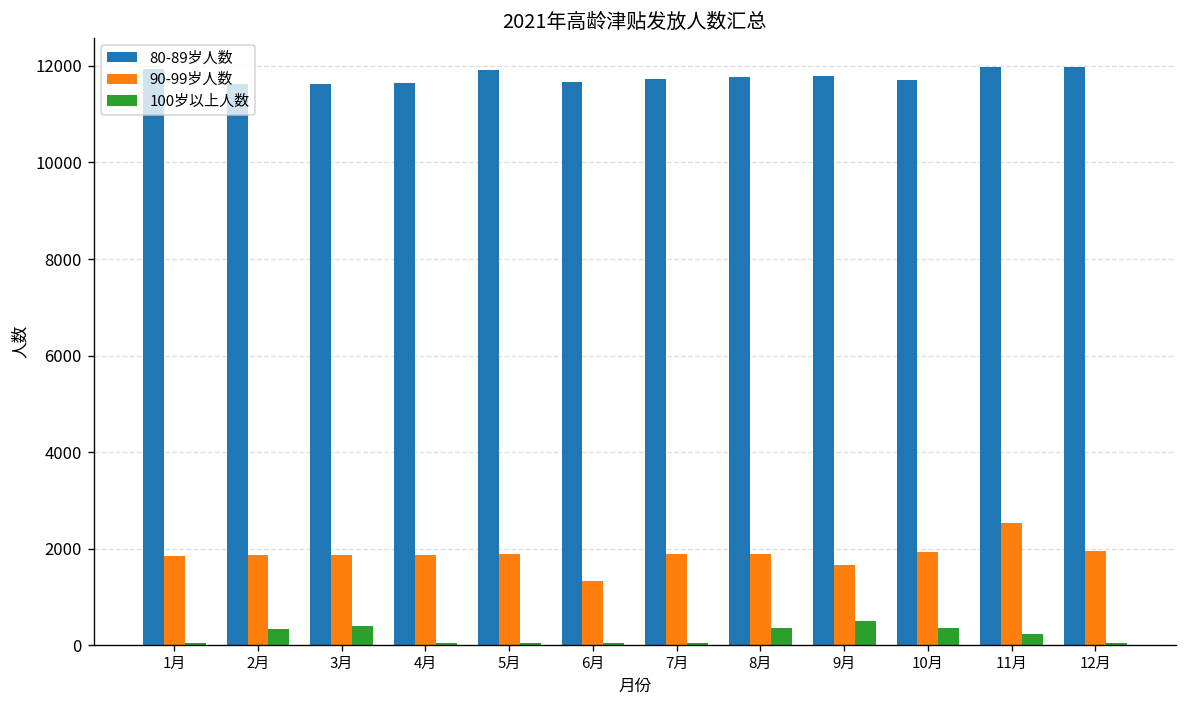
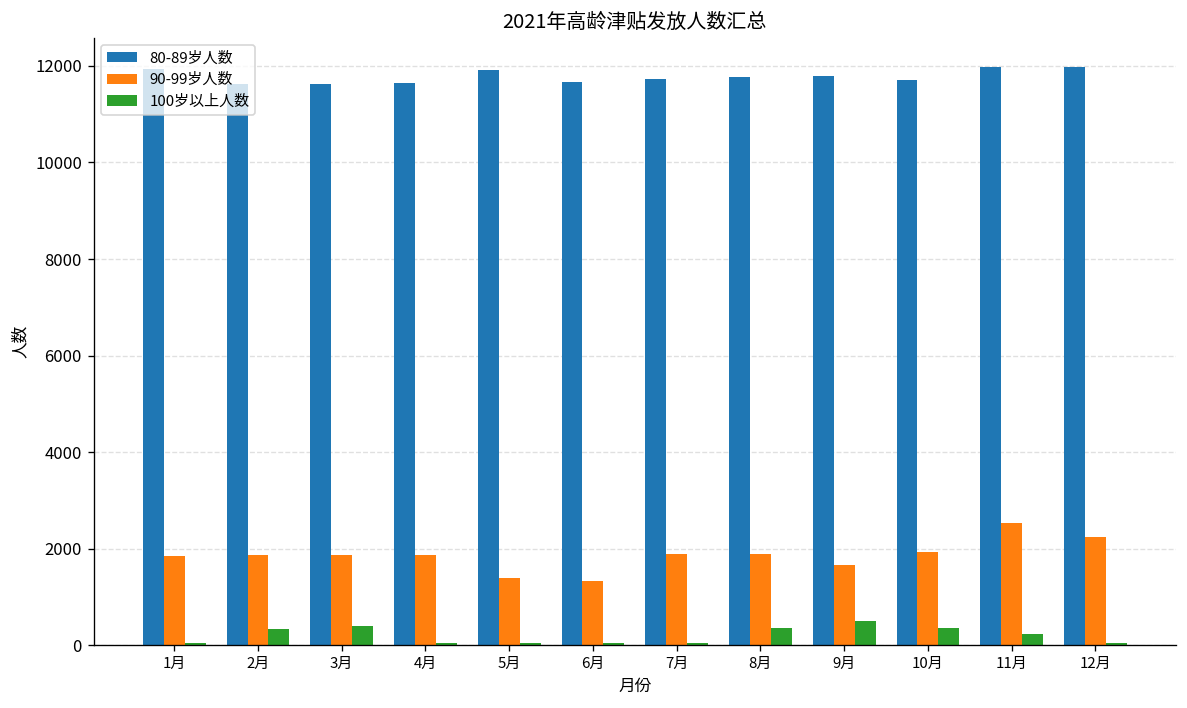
90-99岁人数, 5月: 1900 -> 1400
90-99岁人数, 12月: 2000 -> 2200
